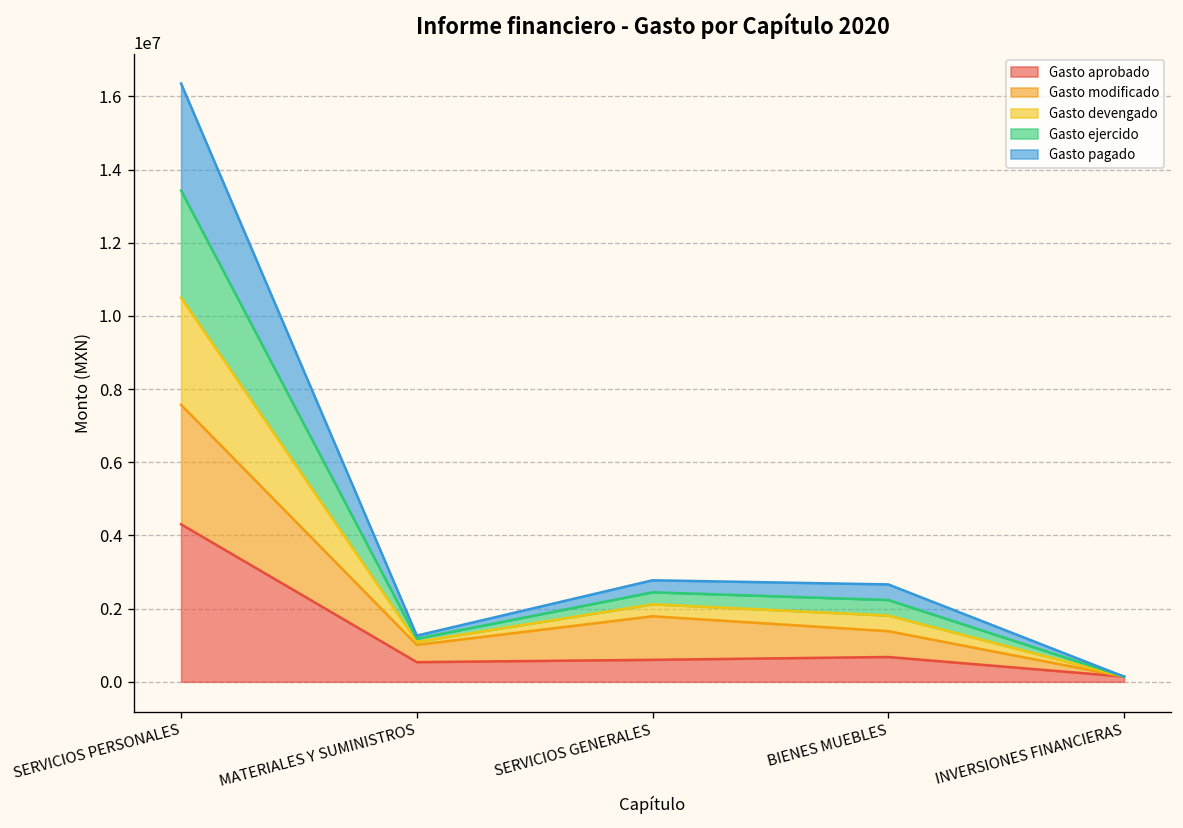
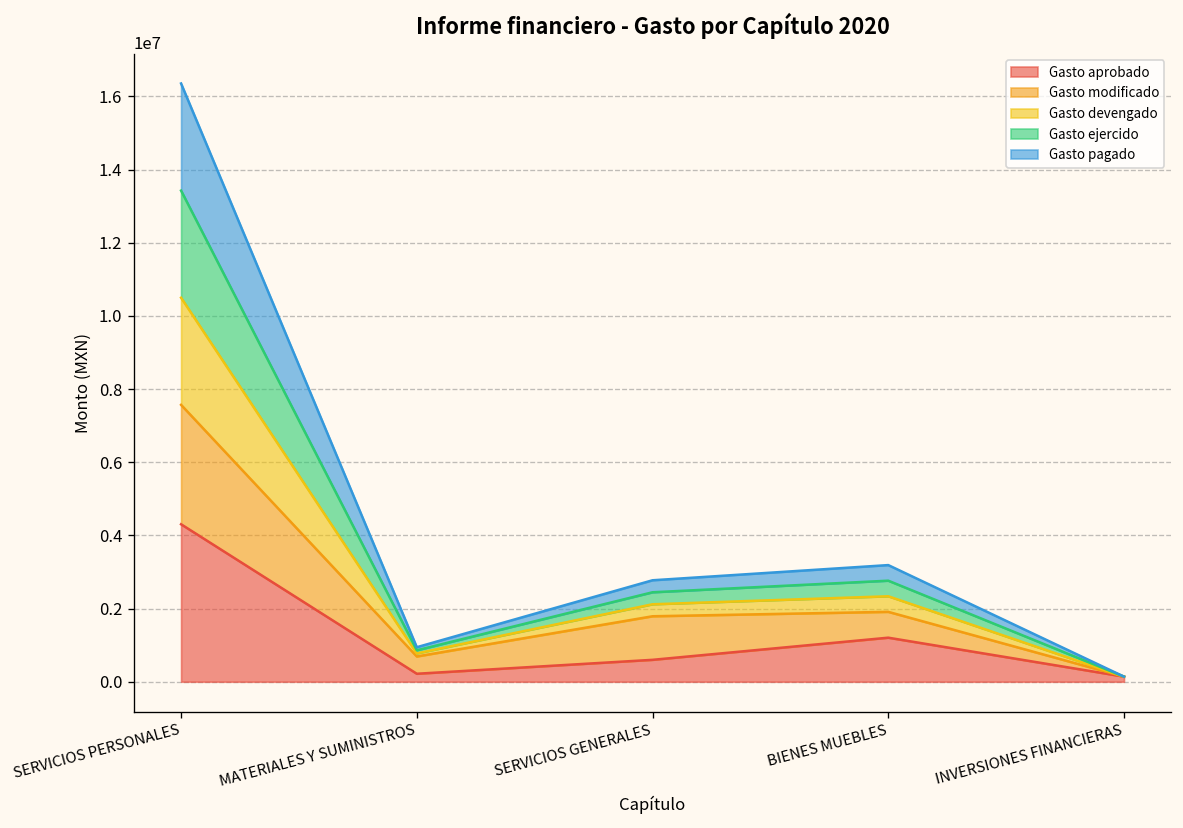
Gasto aprobado, MATERIALES Y SUMINISTROS: 500000 -> 200000
Gasto aprobado, BIENES MUEBLES: 700000 -> 1200000
